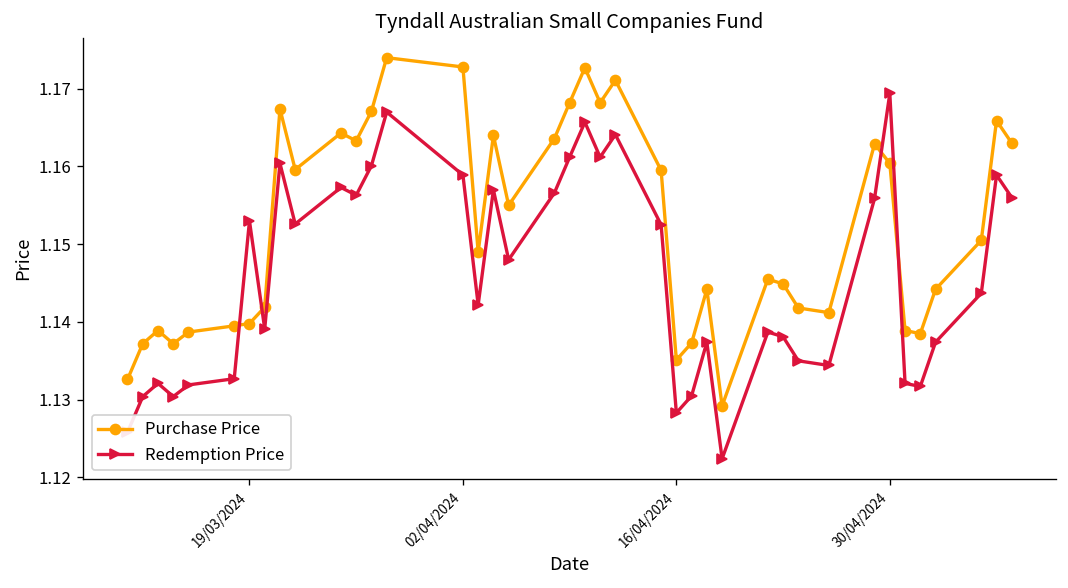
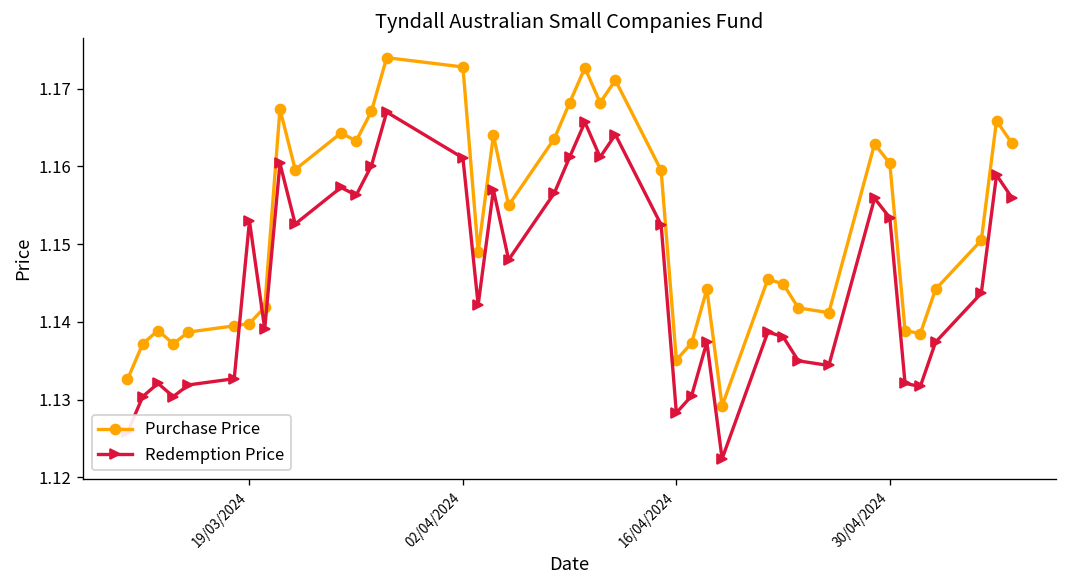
Redemption Price, 02/04/2024: 1.159 -> 1.161
Redemption Price, 30/04/2024: 1.169 -> 1.153
